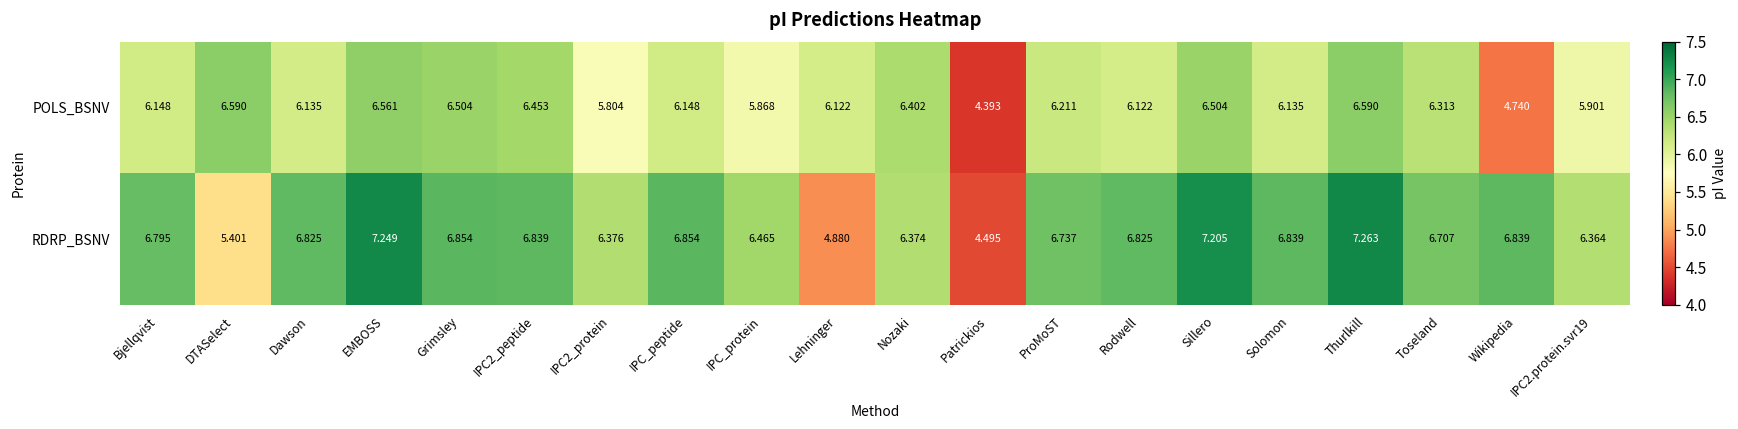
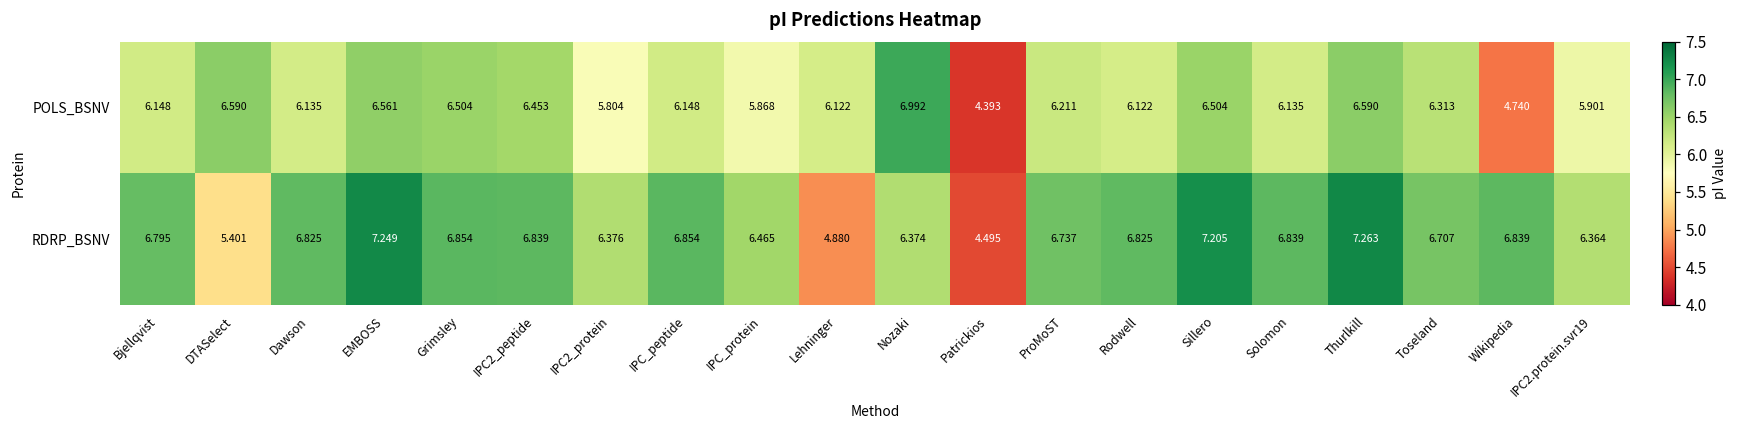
POLS_BSNV, Nozaki: 6.402 -> 6.992
